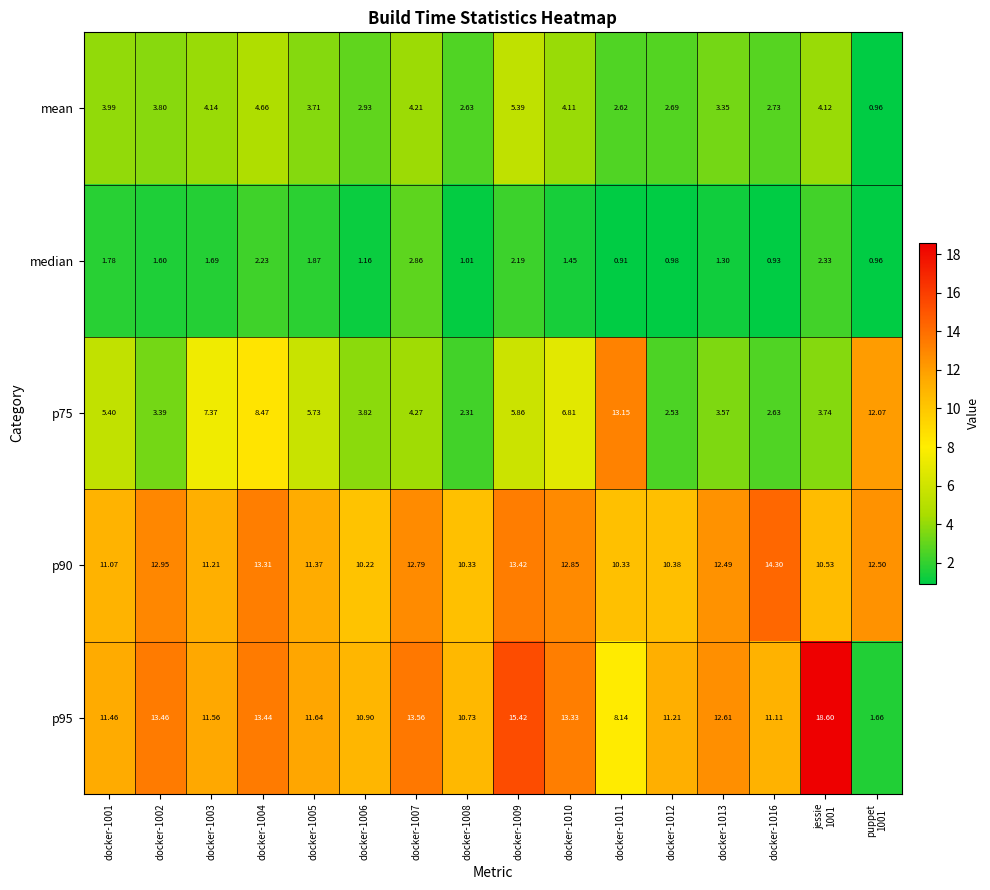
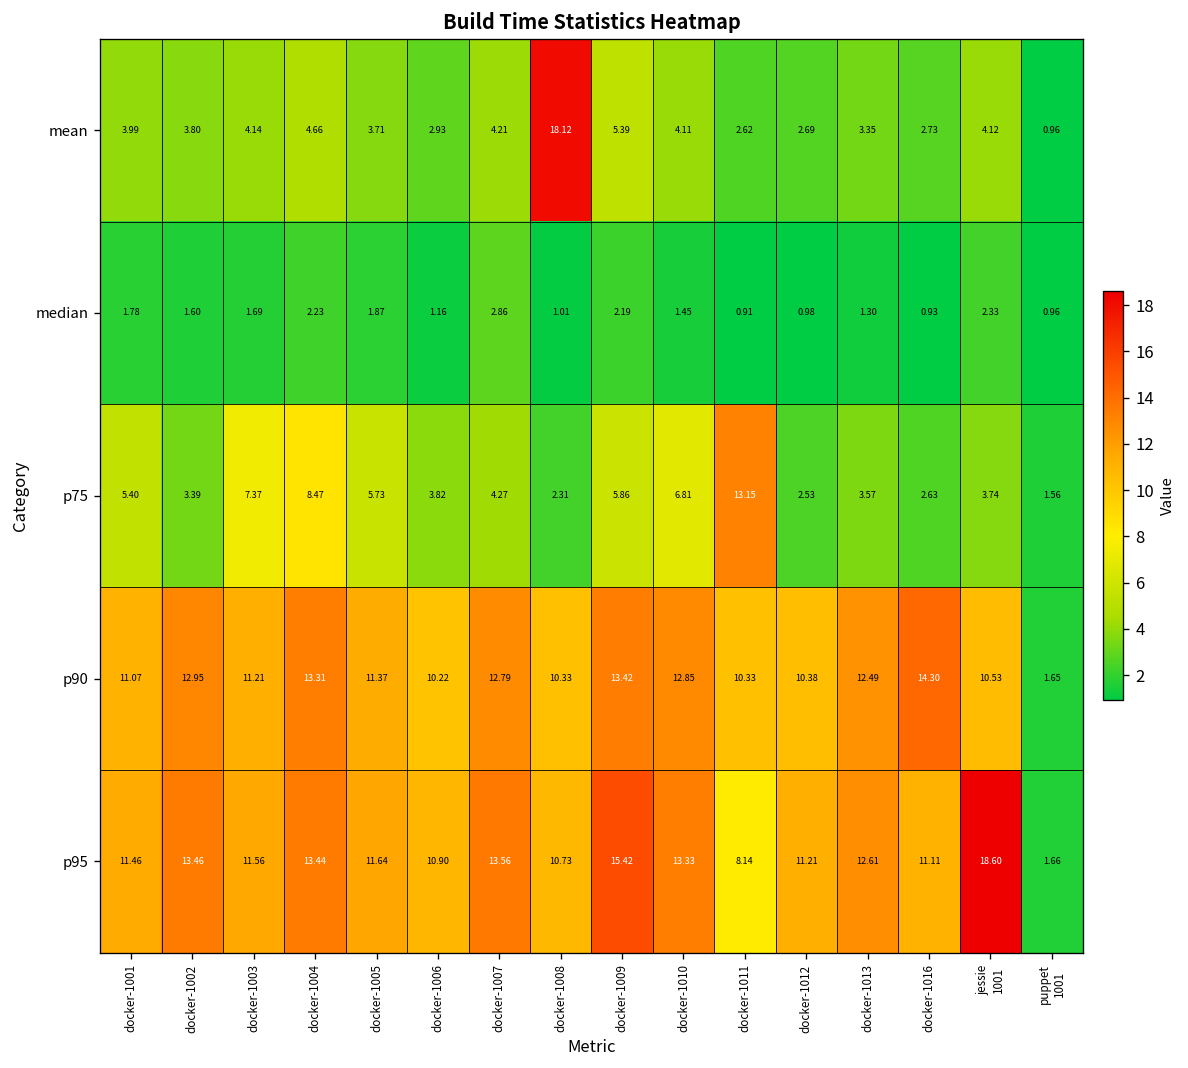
mean, docker-1008: 2.63 -> 18.12
p75, puppet 1001: 12.07 -> 1.56
p90, puppet 1001: 12.50 -> 1.65
